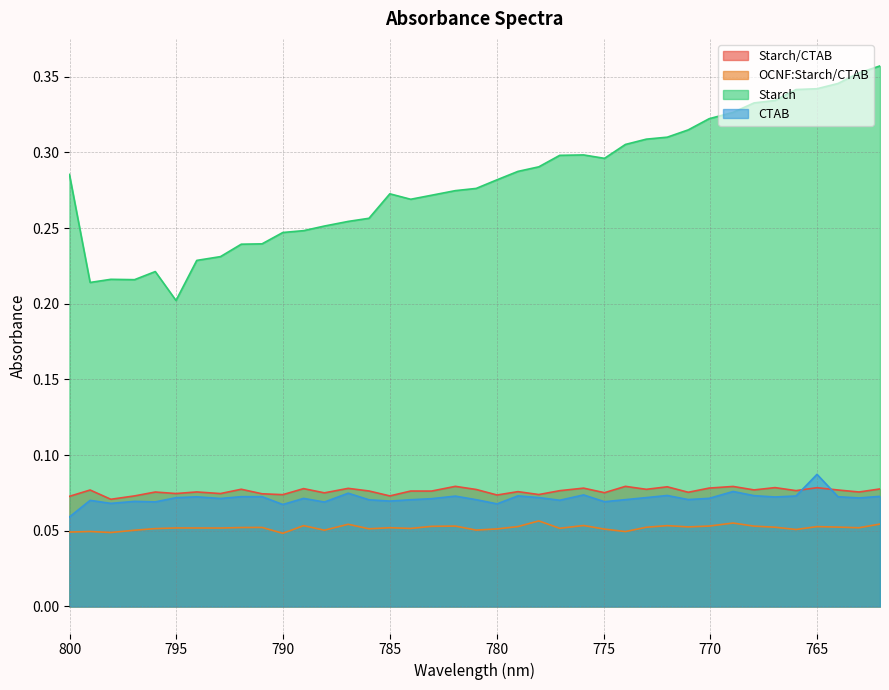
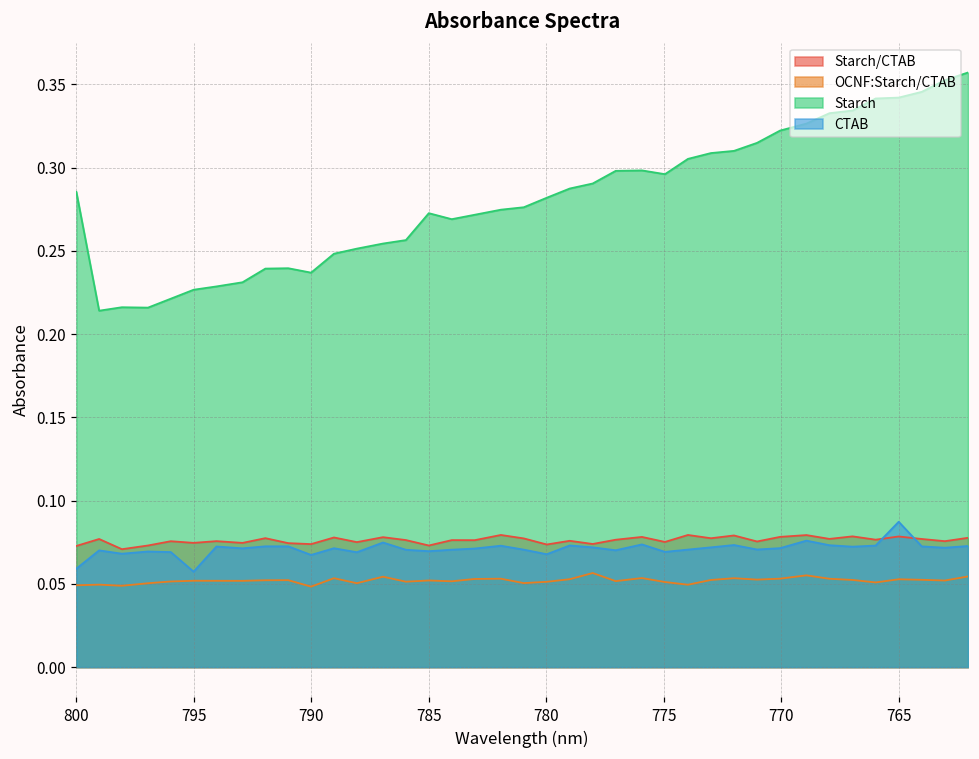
Starch, 795: 0.202 -> 0.227
CTAB, 795: 0.072 -> 0.057
Starch, 790: 0.247 -> 0.237
